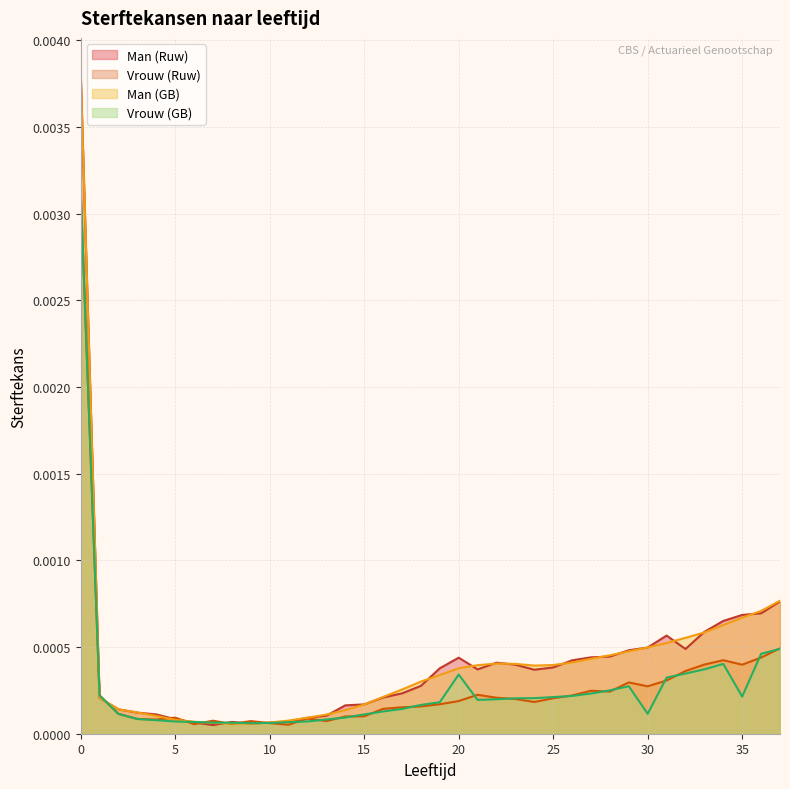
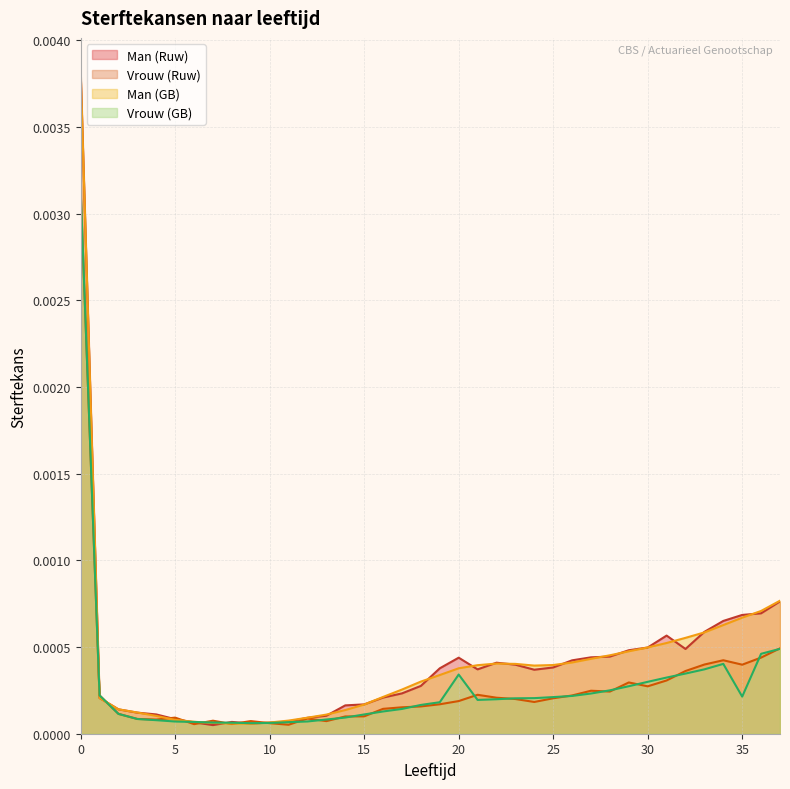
Vrouw (GB), 30: 0.00011 -> 0.00030
